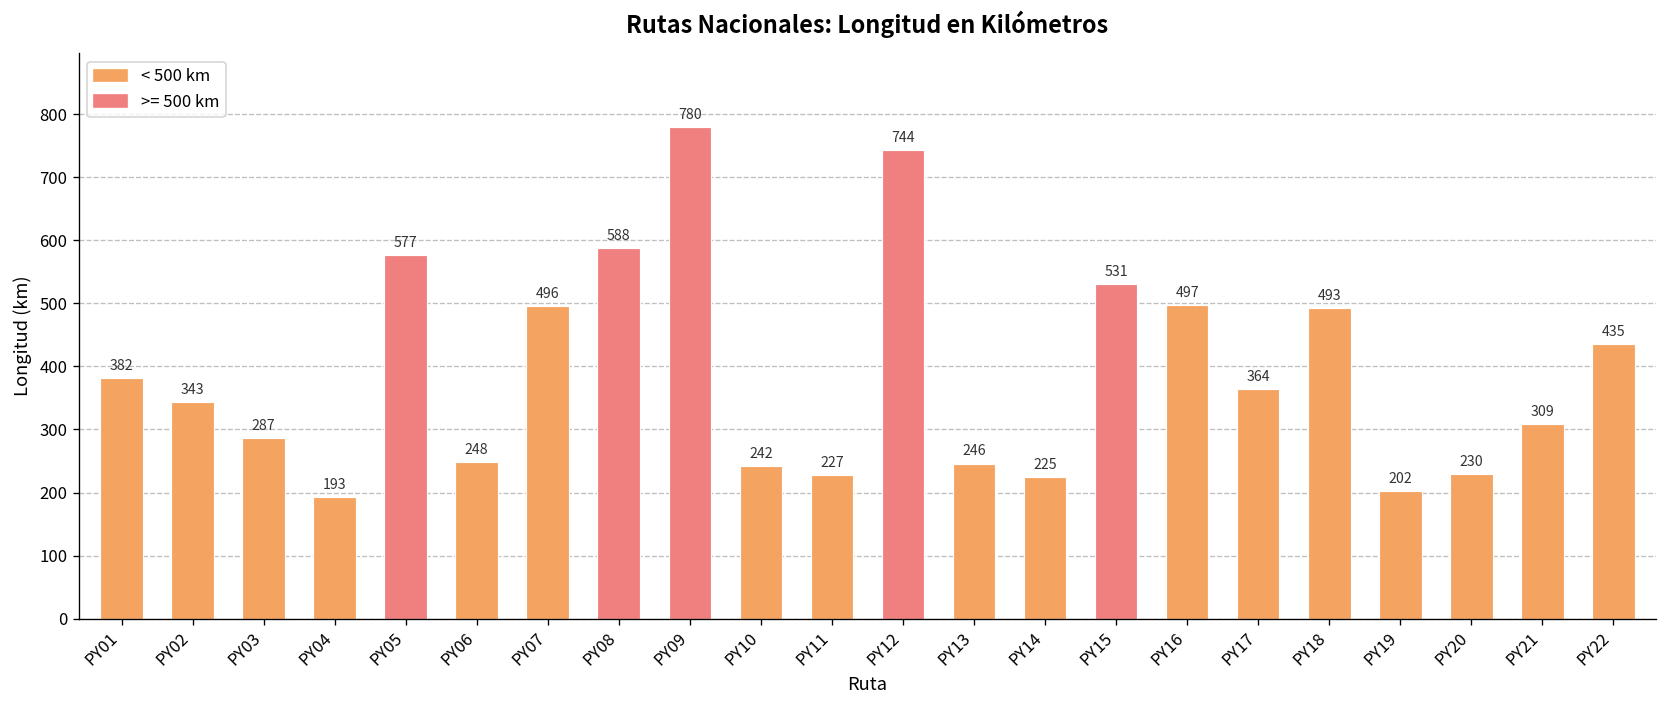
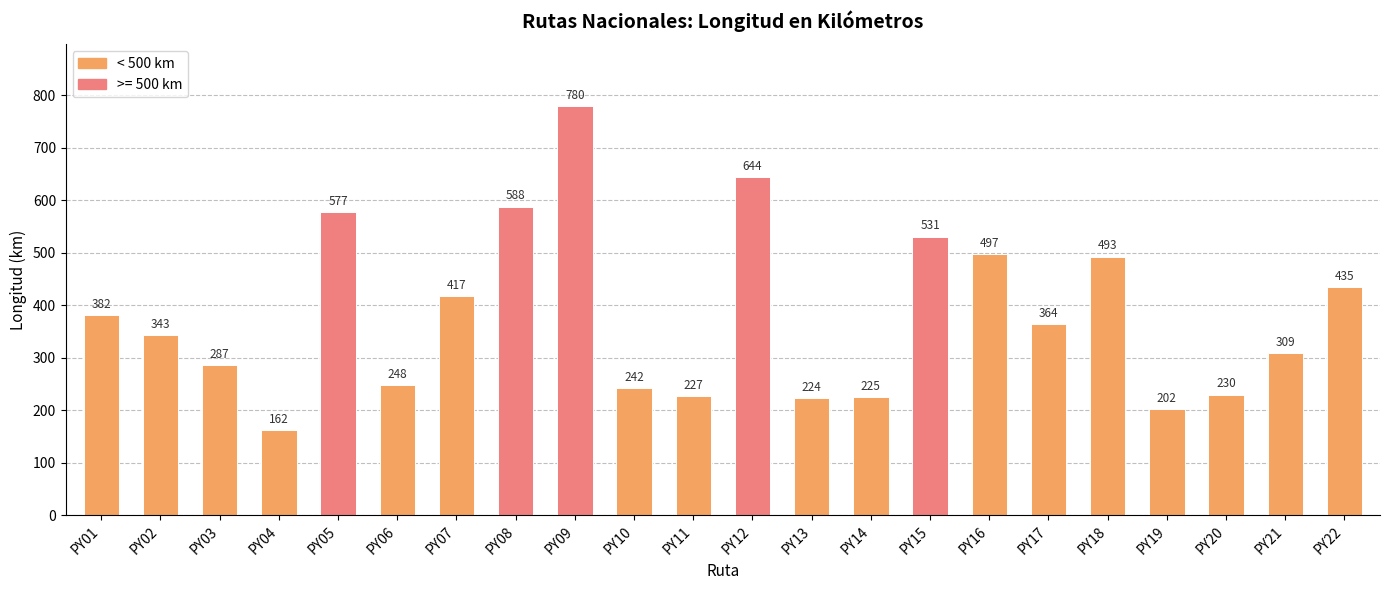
PY04: 193 -> 162
PY07: 496 -> 417
PY12: 744 -> 644
PY13: 246 -> 224
